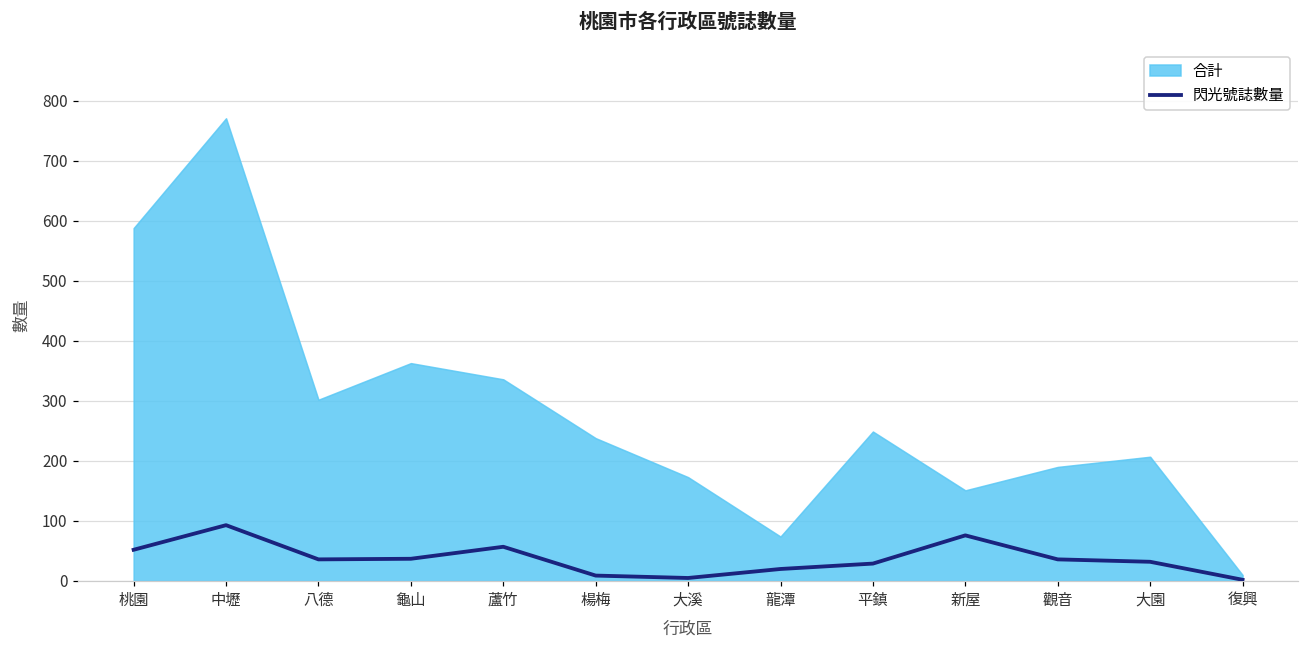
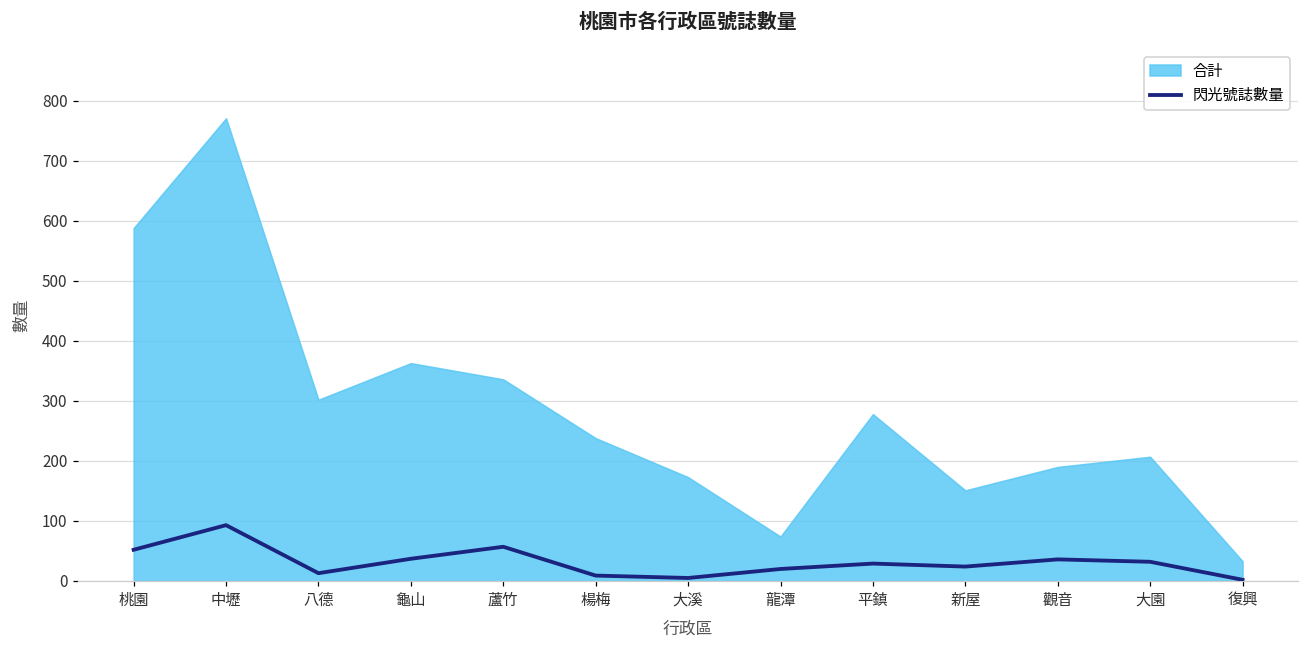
閃光號誌數量, 八德: 40 -> 10
合計, 平鎮: 250 -> 280
閃光號誌數量, 新屋: 80 -> 20
合計, 復興: 10 -> 30
